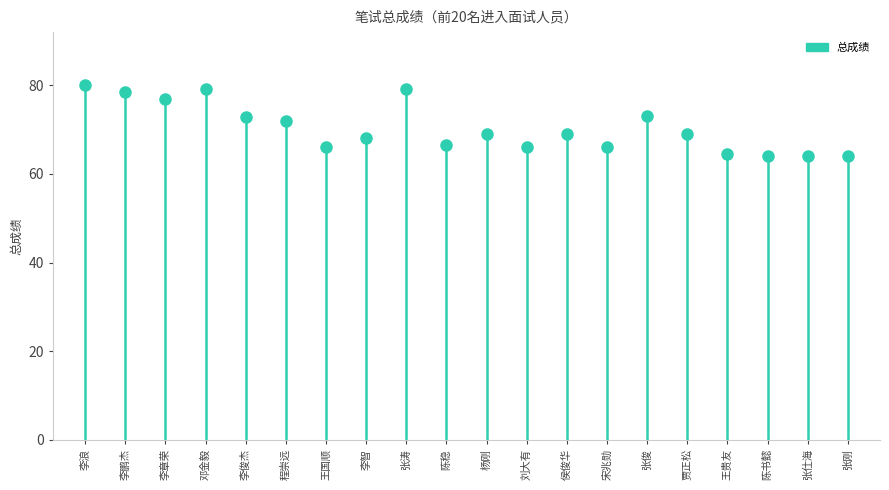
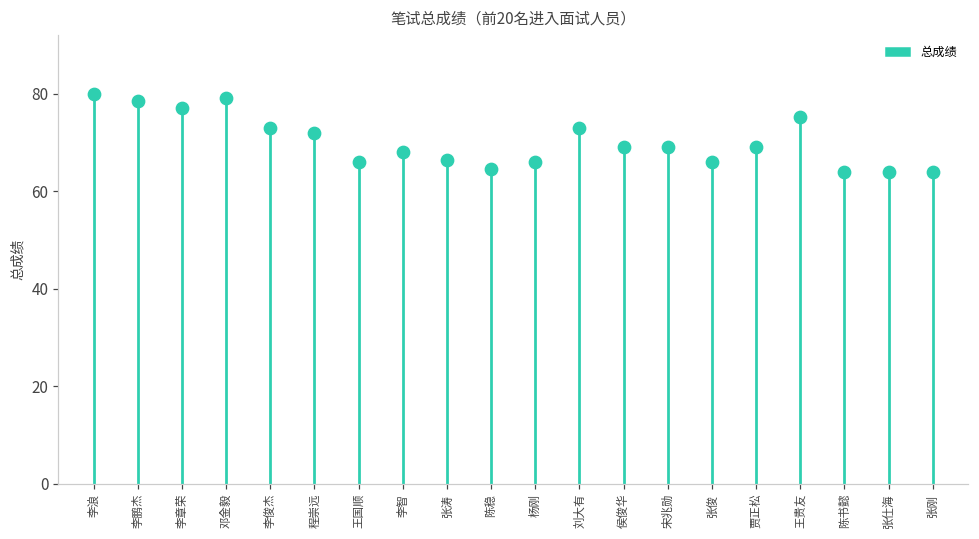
张涛: 79 -> 67
陈稳: 67 -> 65
杨刚: 69 -> 66
刘大有: 66 -> 73
宋兆勋: 66 -> 69
张俊: 73 -> 66
王贵友: 65 -> 75
